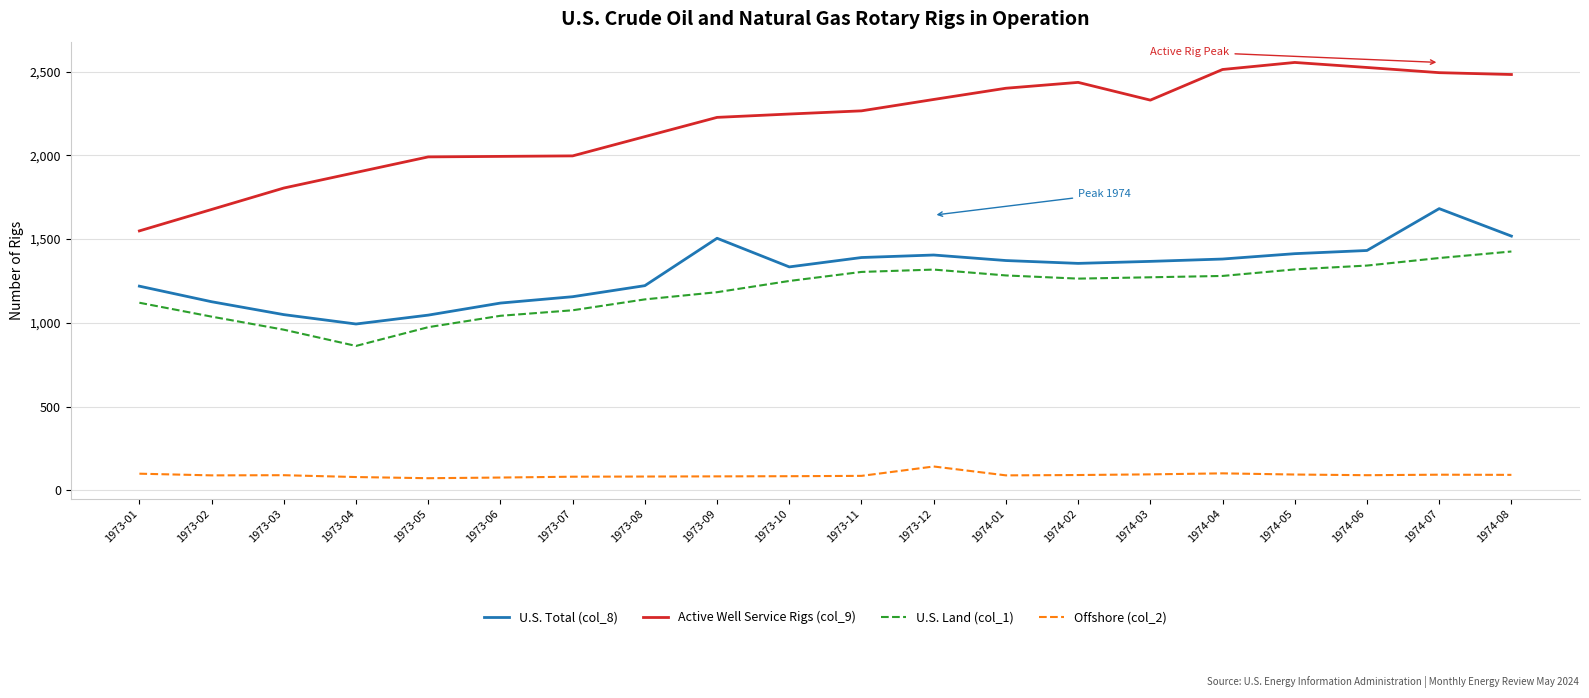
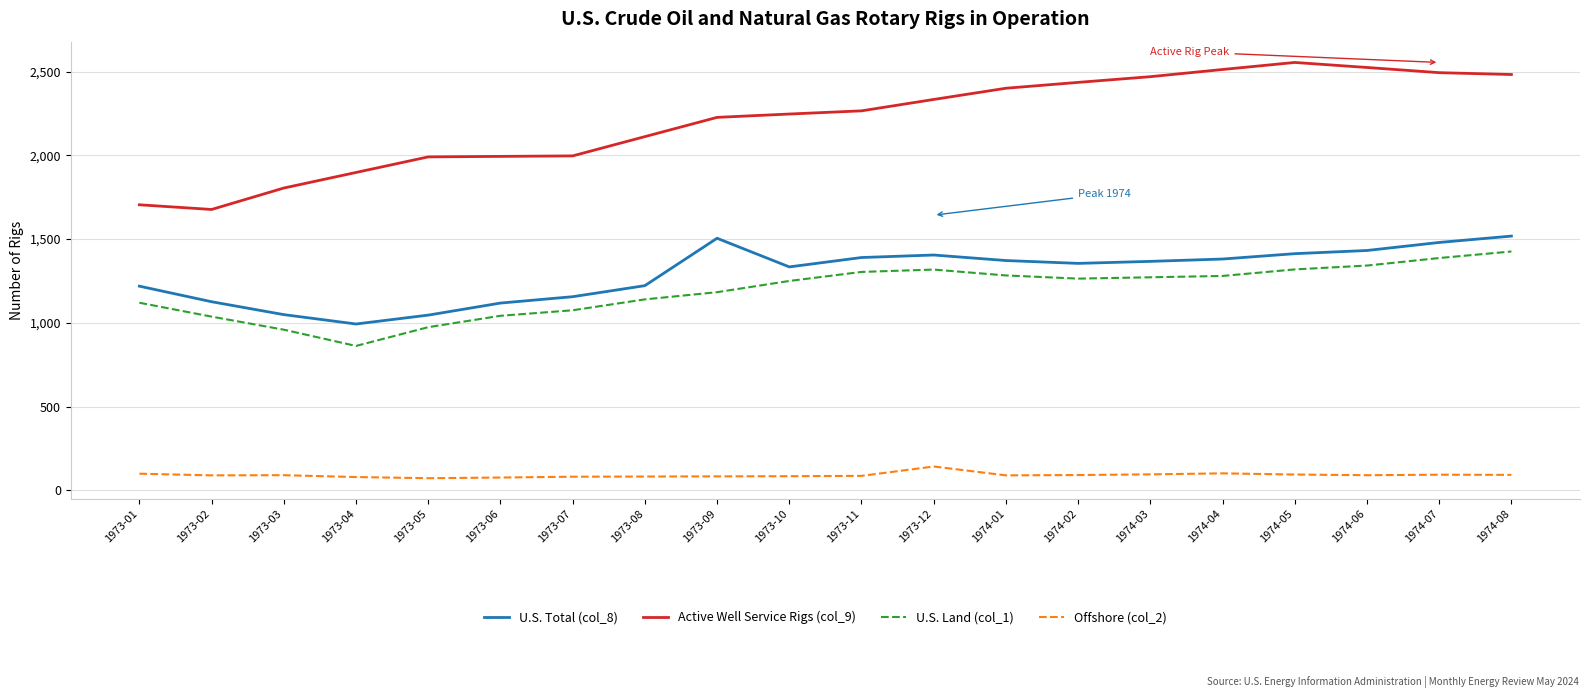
Active Well Service Rigs (col_9), 1973-01: 1,550 -> 1,710
Active Well Service Rigs (col_9), 1974-03: 2,330 -> 2,470
U.S. Total (col_8), 1974-07: 1,680 -> 1,480
